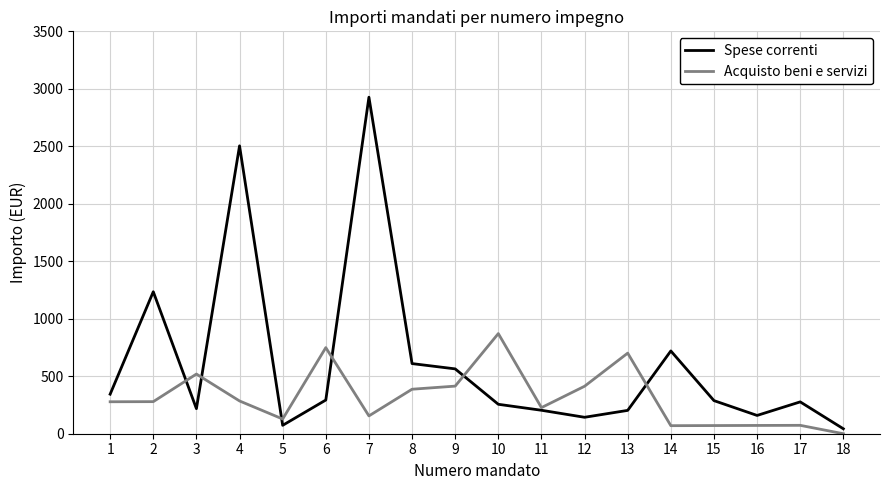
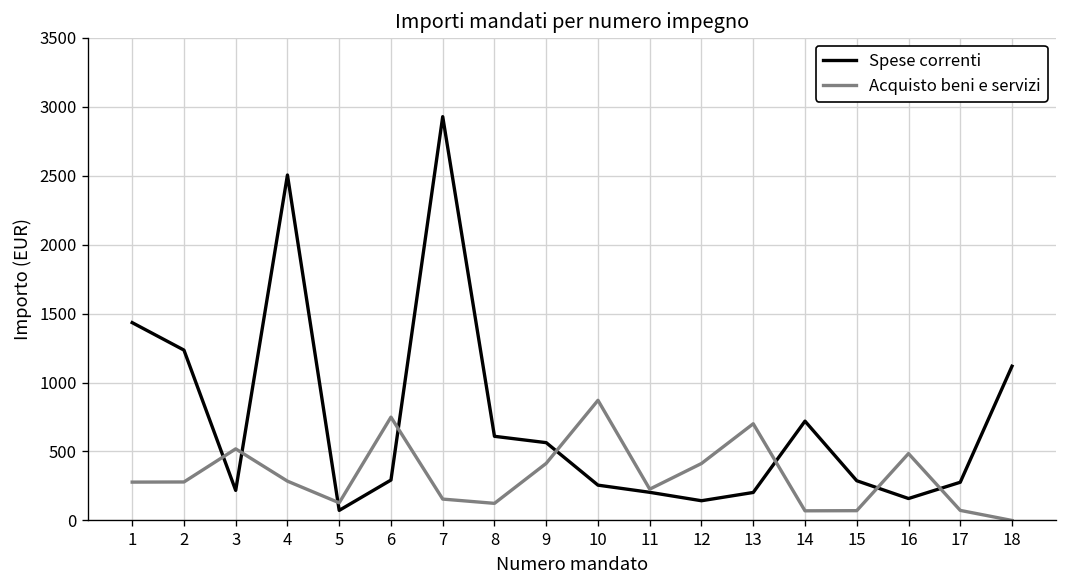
Spese correnti, 1: 340 -> 1430
Acquisto beni e servizi, 8: 390 -> 120
Acquisto beni e servizi, 16: 70 -> 490
Spese correnti, 18: 40 -> 1120
